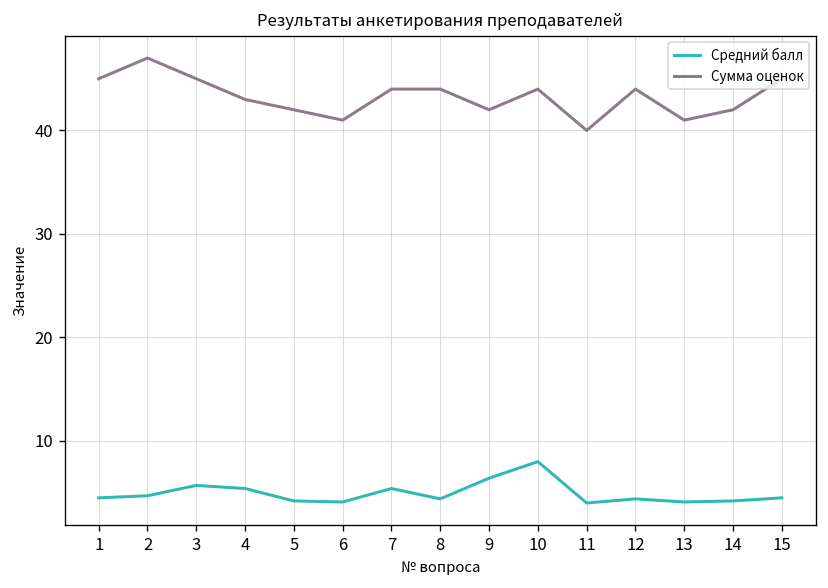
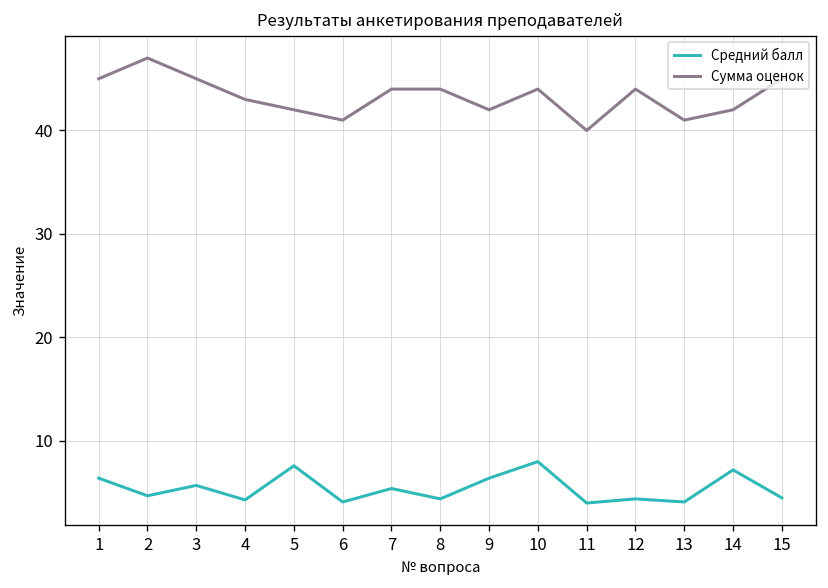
Средний балл, 1: 5 -> 6
Средний балл, 4: 5 -> 4
Средний балл, 5: 4 -> 8
Средний балл, 14: 4 -> 7
